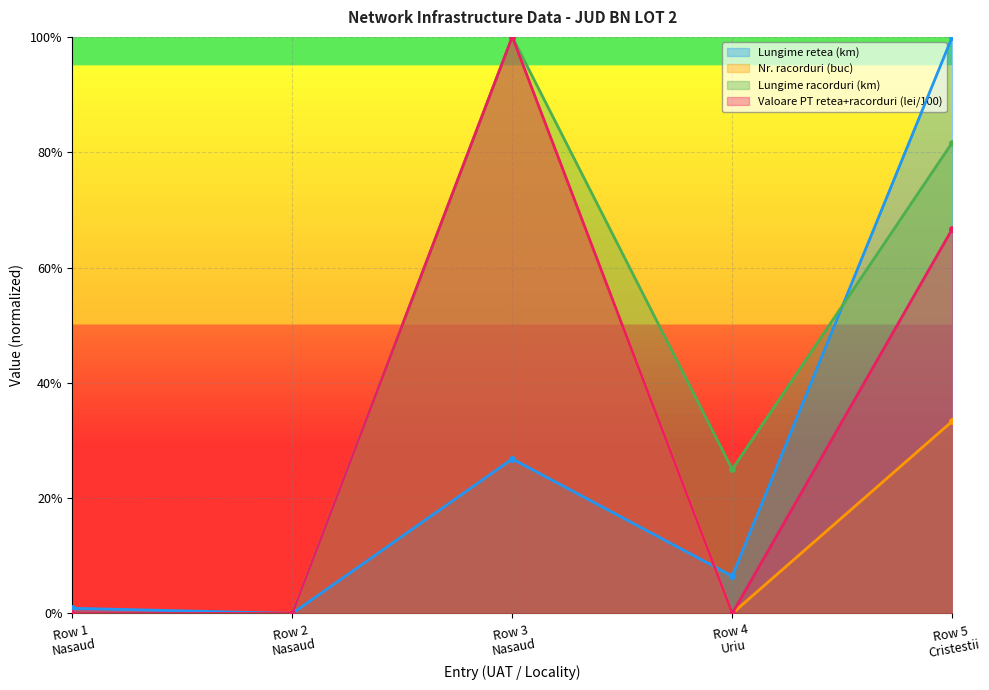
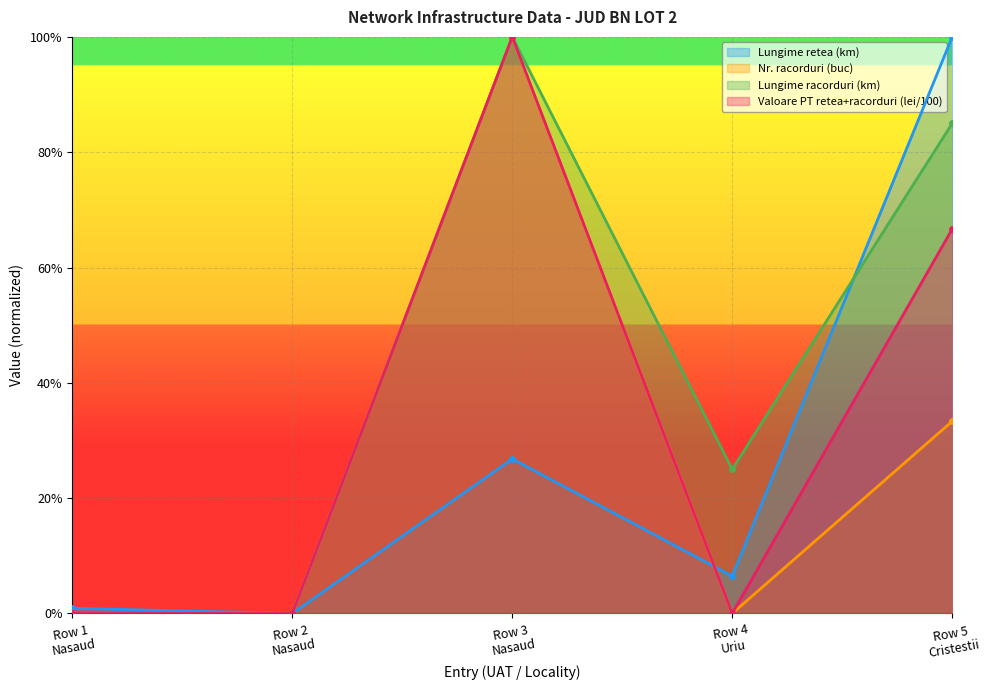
Lungime racorduri (km), Row 5 Cristestii: 82% -> 85%
